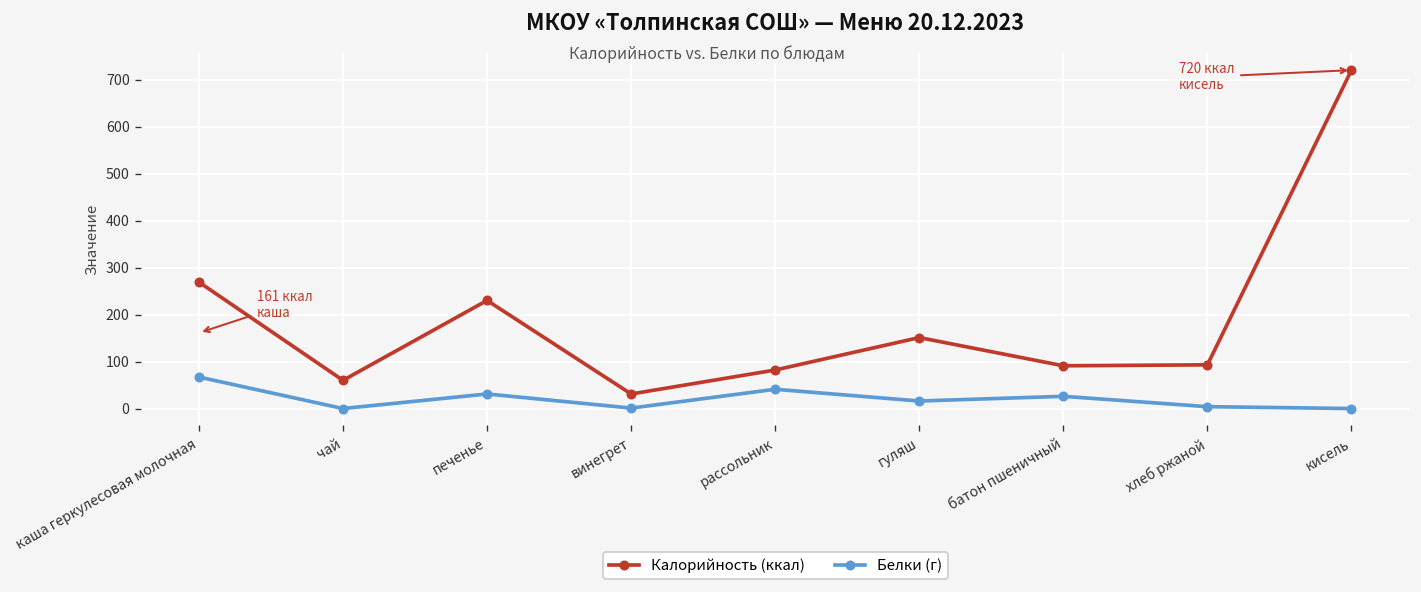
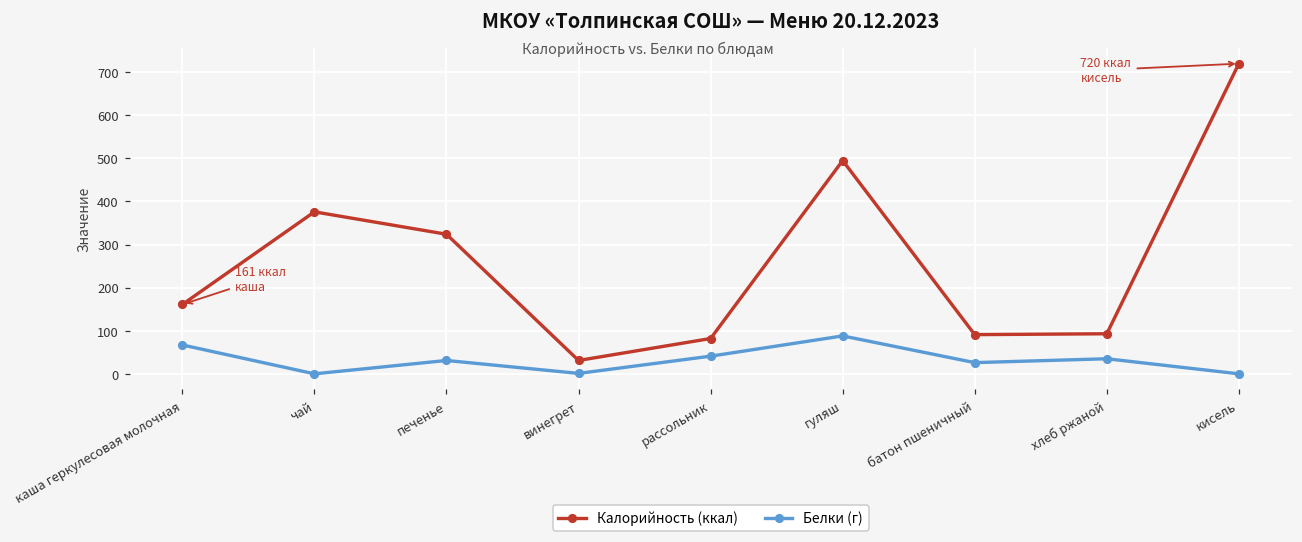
Калорийность (ккал), каша геркулесовая молочная: 270 -> 160
Калорийность (ккал), чай: 60 -> 380
Калорийность (ккал), печенье: 230 -> 320
Калорийность (ккал), гуляш: 150 -> 500
Белки (г), гуляш: 20 -> 90
Белки (г), хлеб ржаной: 0 -> 40
